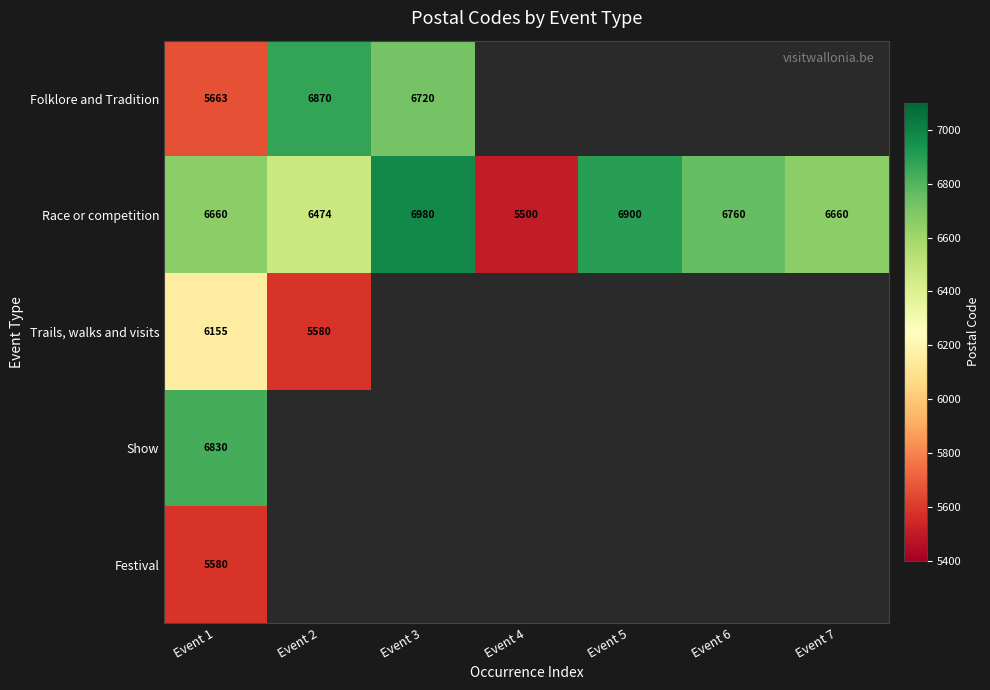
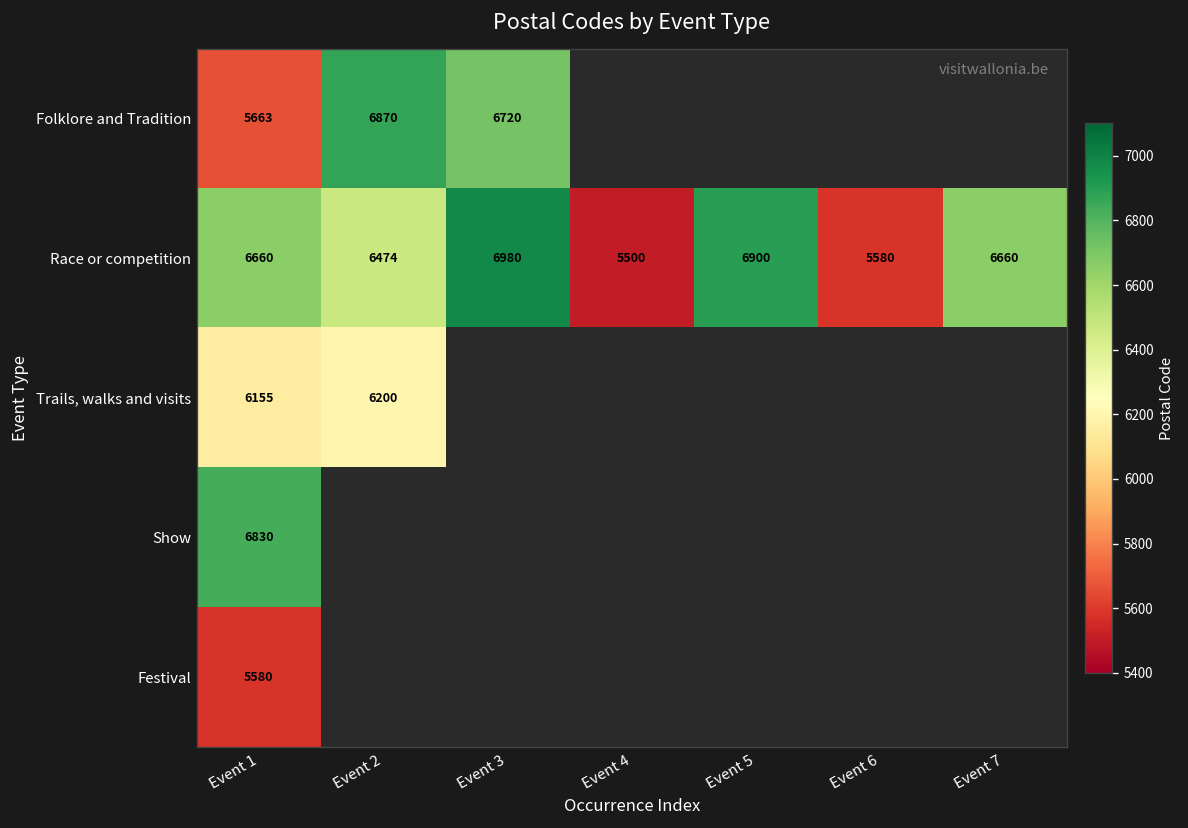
Race or competition, Event 6: 6760 -> 5580
Trails, walks and visits, Event 2: 5580 -> 6200
